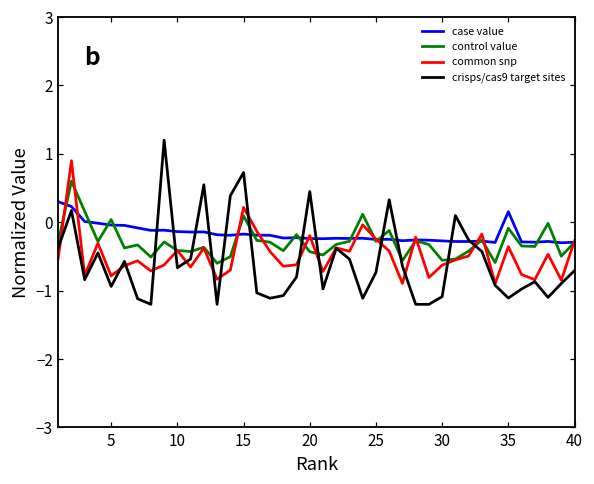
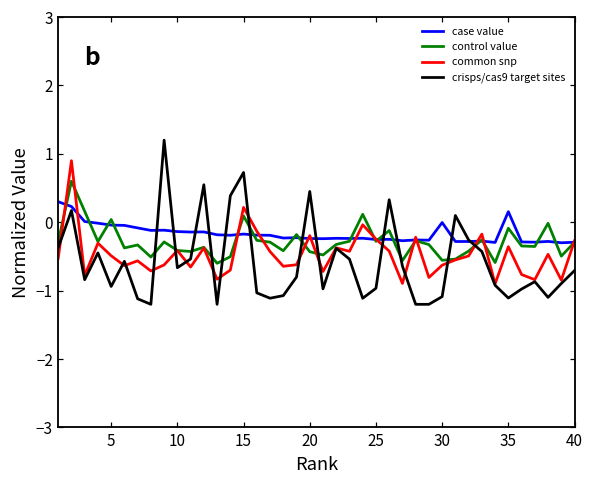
common snp, 5: -0.8 -> -0.5
crisps/cas9 target sites, 25: -0.7 -> -1.0
case value, 30: -0.3 -> 0.0
